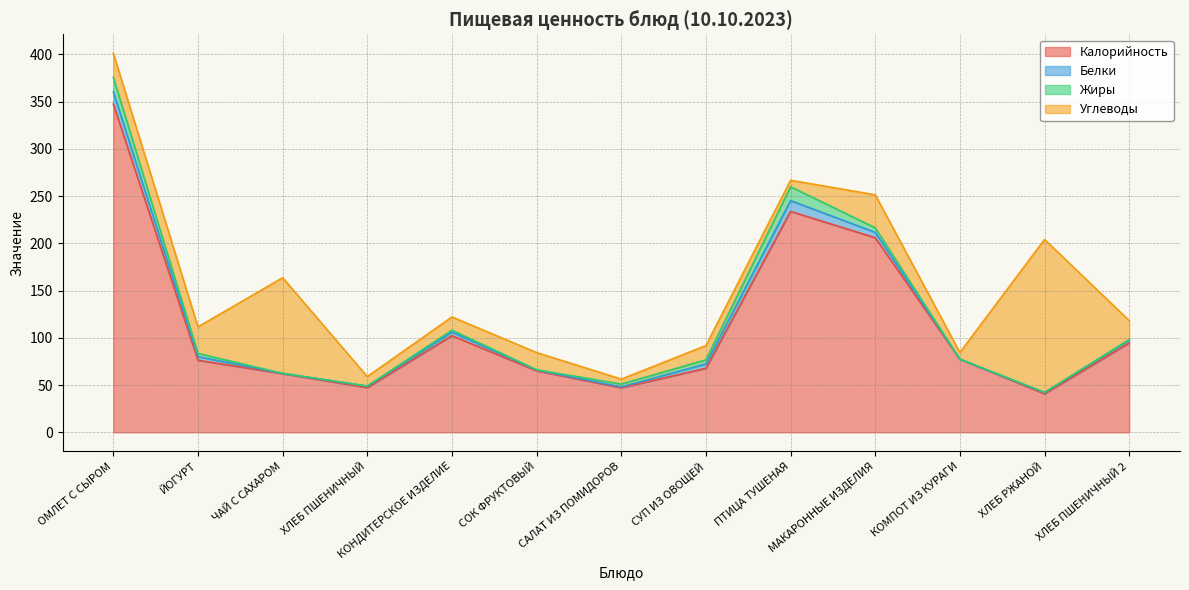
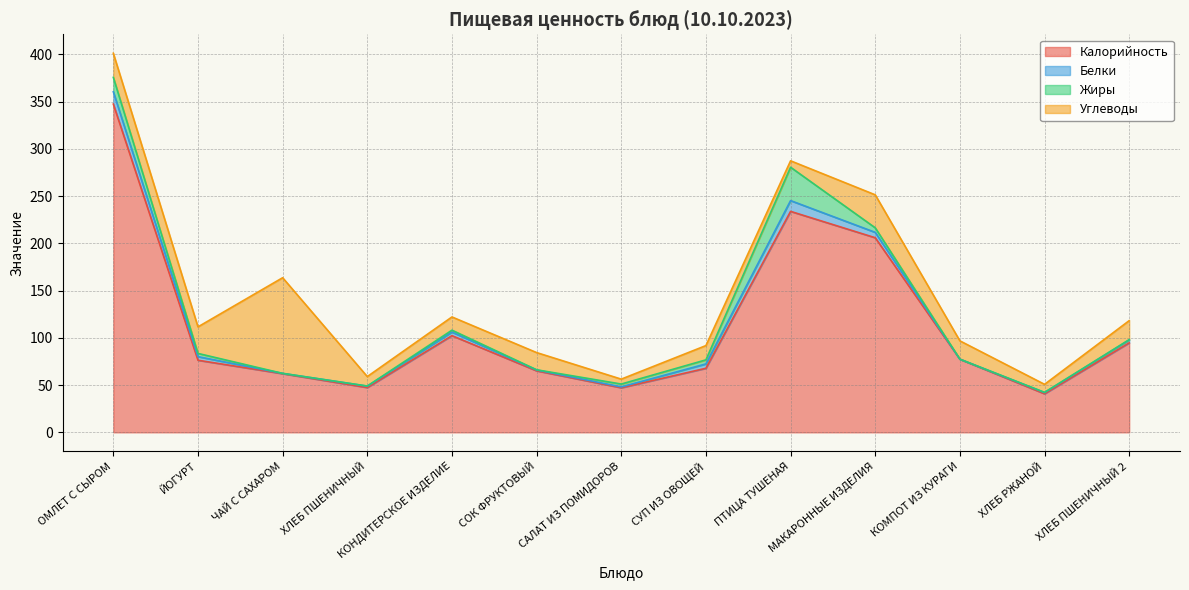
Жиры, ПТИЦА ТУШЕНАЯ: 10 -> 40
Углеводы, КОМПОТ ИЗ КУРАГИ: 10 -> 20
Углеводы, ХЛЕБ РЖАНОЙ: 160 -> 10
